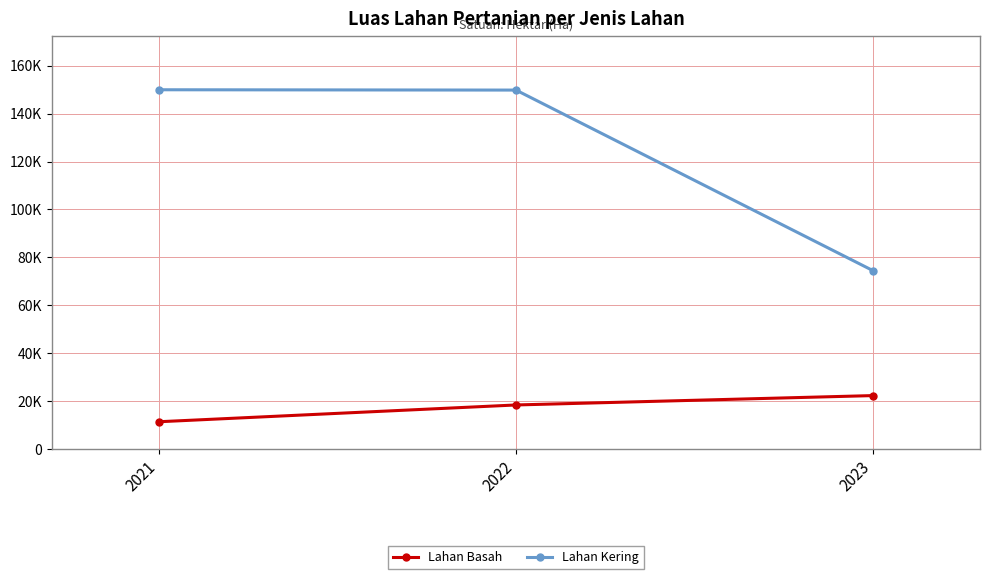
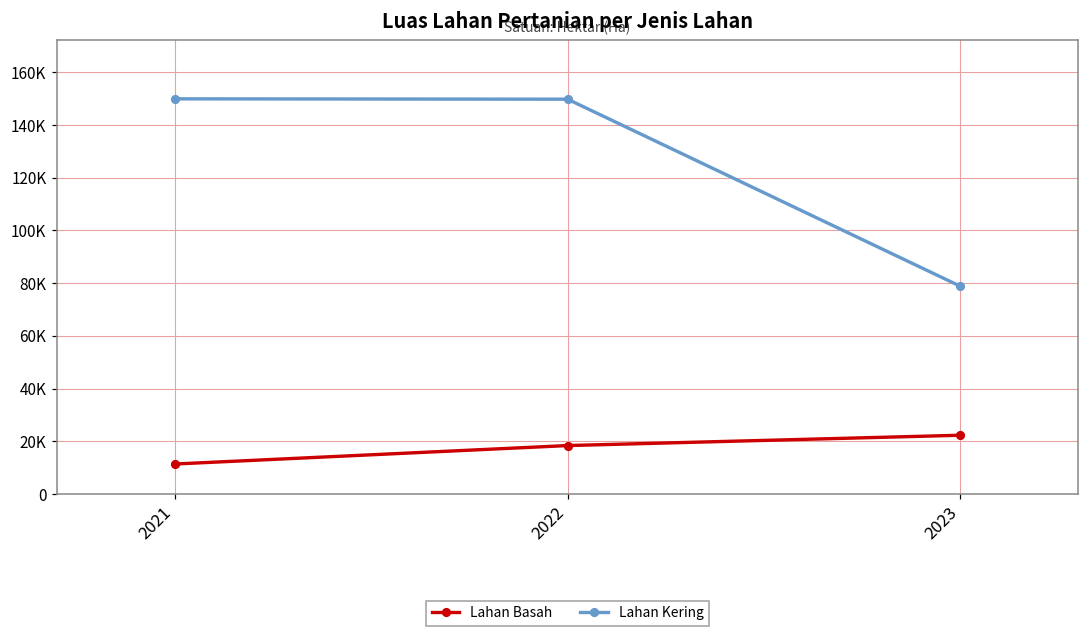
Lahan Kering, 2023: 74000 -> 79000
